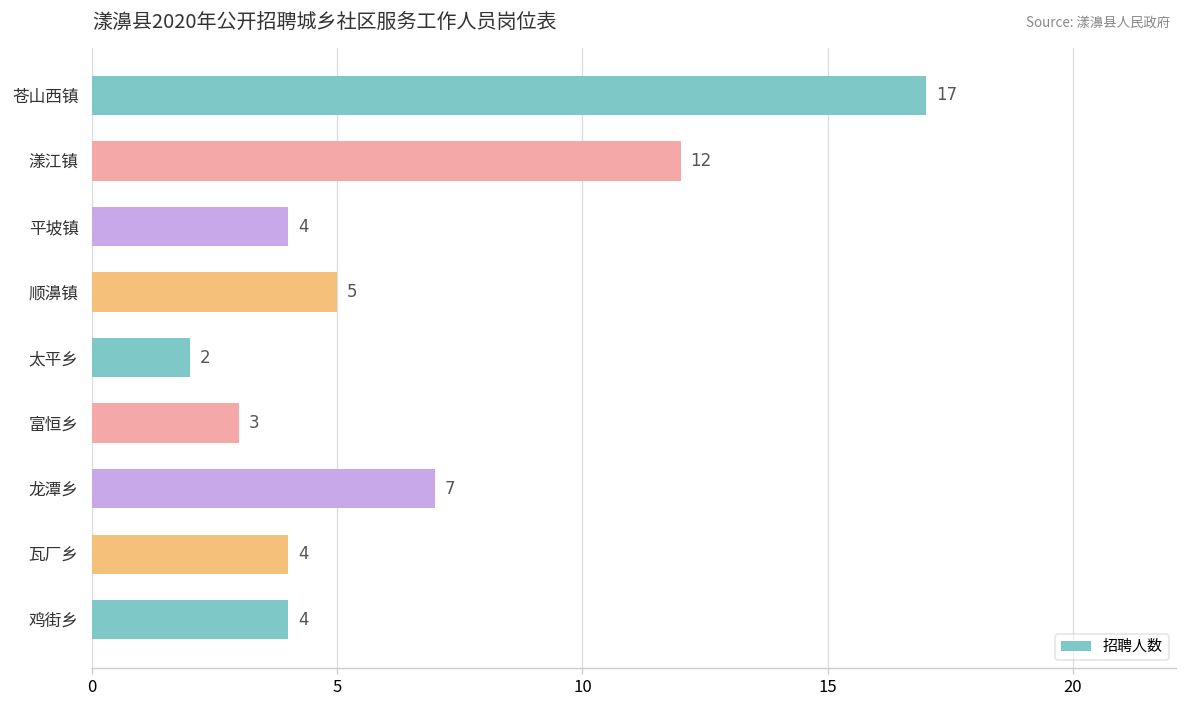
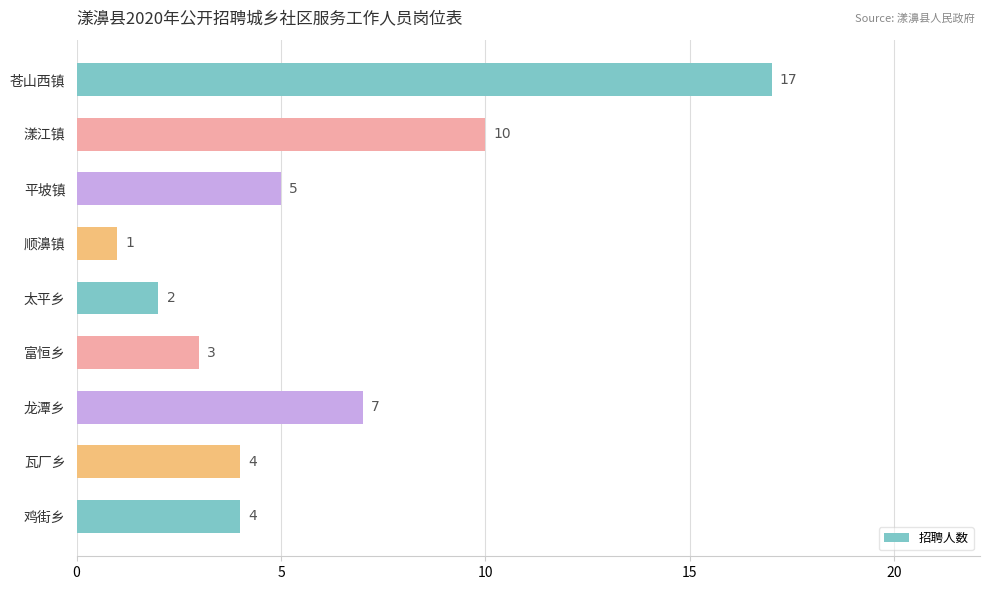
漾江镇: 12 -> 10
平坡镇: 4 -> 5
顺濞镇: 5 -> 1
